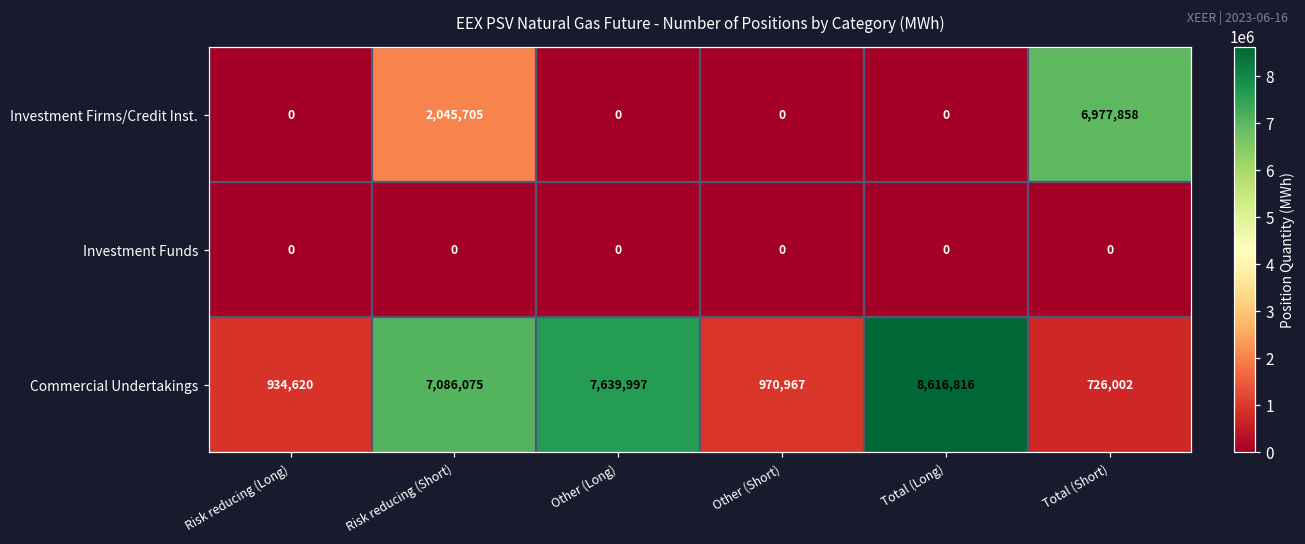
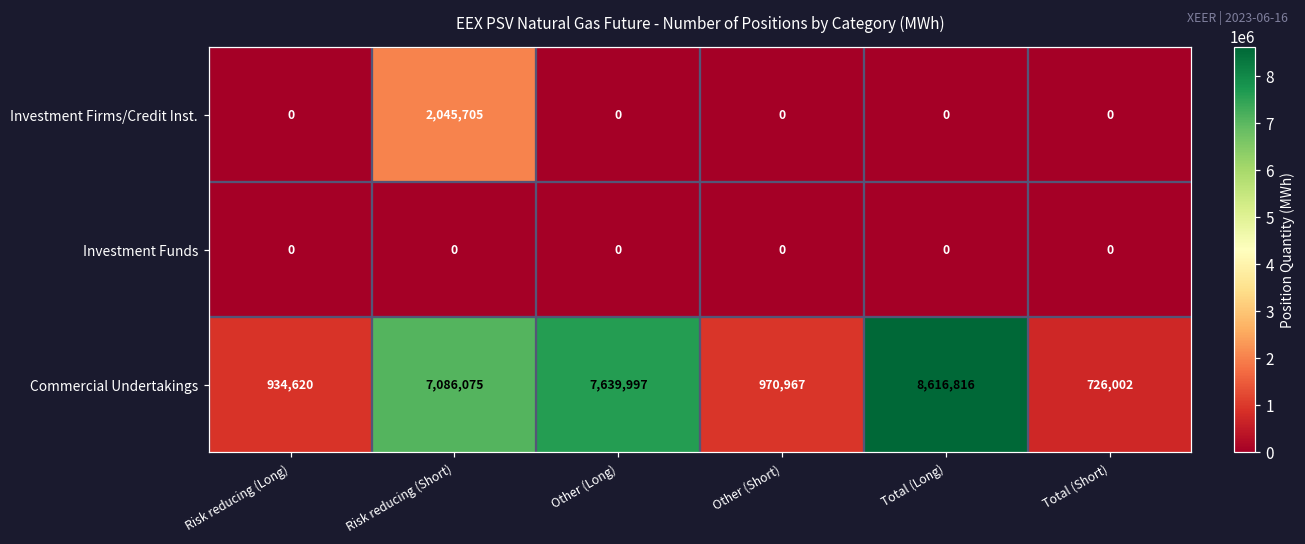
Investment Firms/Credit Inst., Total (Short): 6,977,858 -> 0
